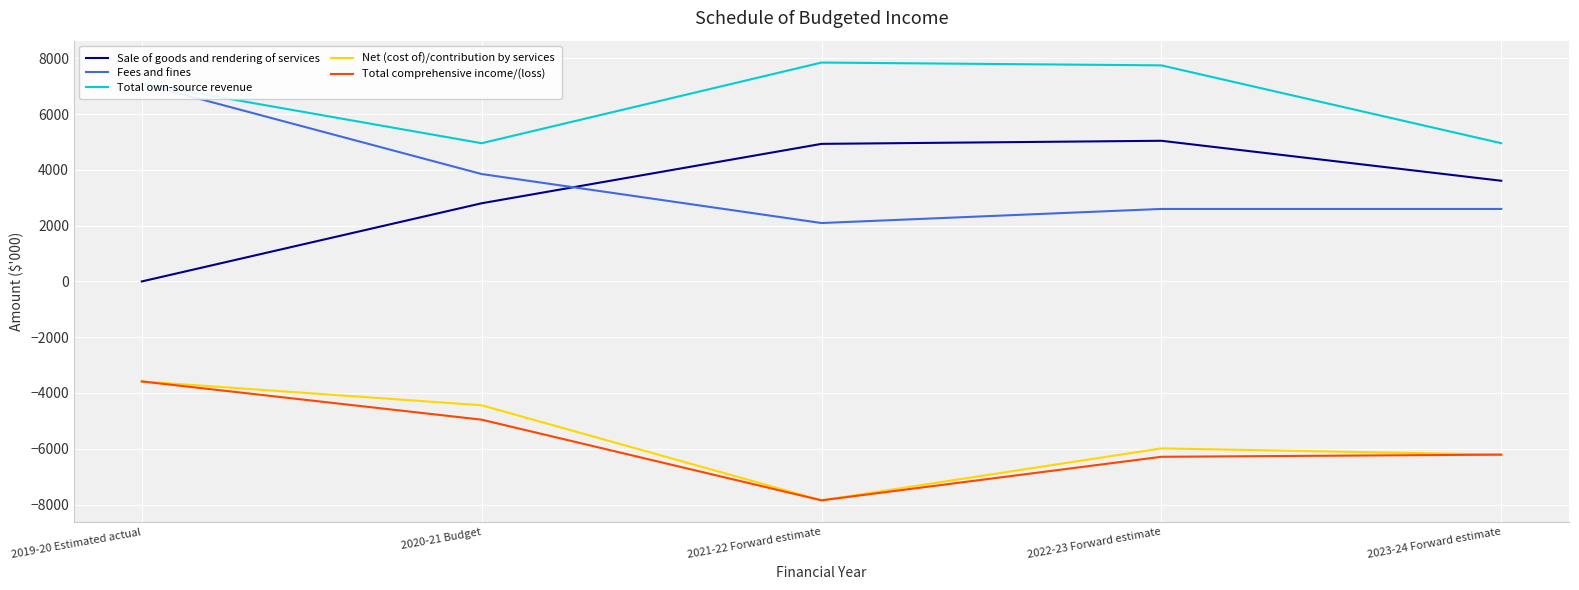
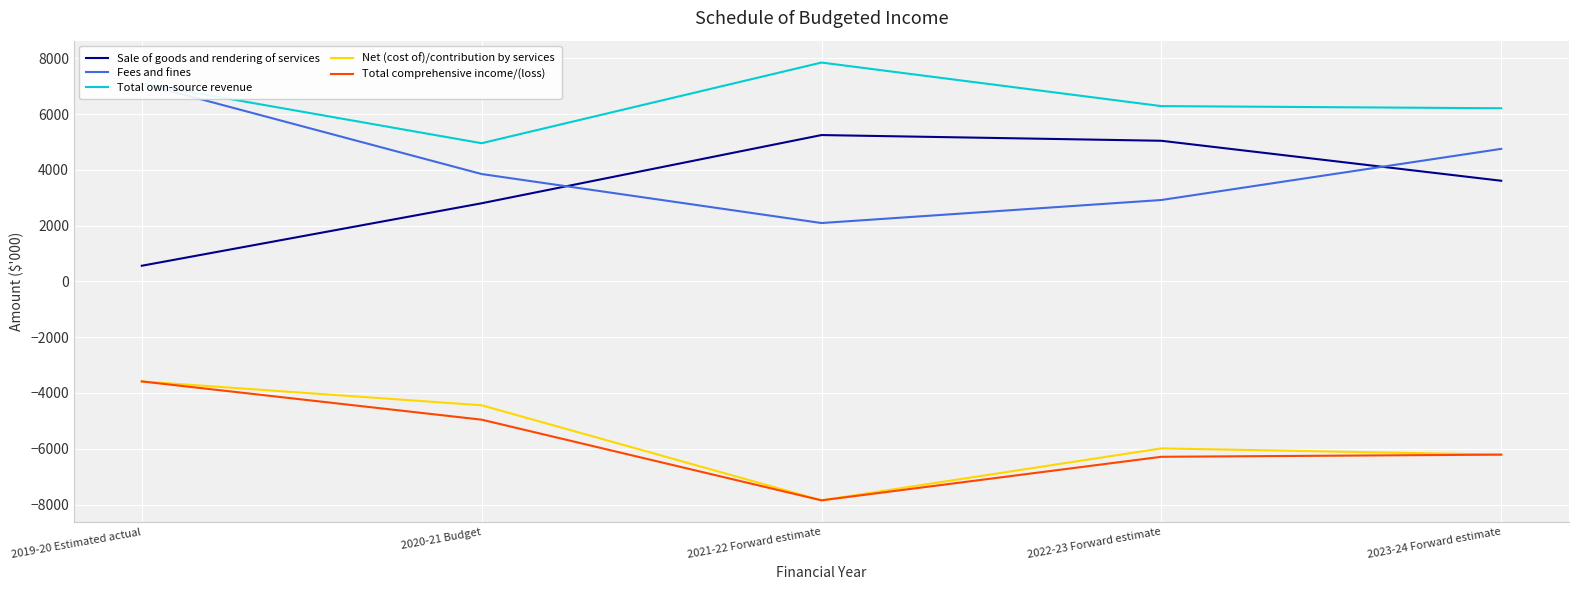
Sale of goods and rendering of services, 2019-20 Estimated actual: 0 -> 600
Sale of goods and rendering of services, 2021-22 Forward estimate: 4900 -> 5300
Fees and fines, 2022-23 Forward estimate: 2600 -> 2900
Total own-source revenue, 2022-23 Forward estimate: 7700 -> 6300
Fees and fines, 2023-24 Forward estimate: 2600 -> 4800
Total own-source revenue, 2023-24 Forward estimate: 5000 -> 6200
